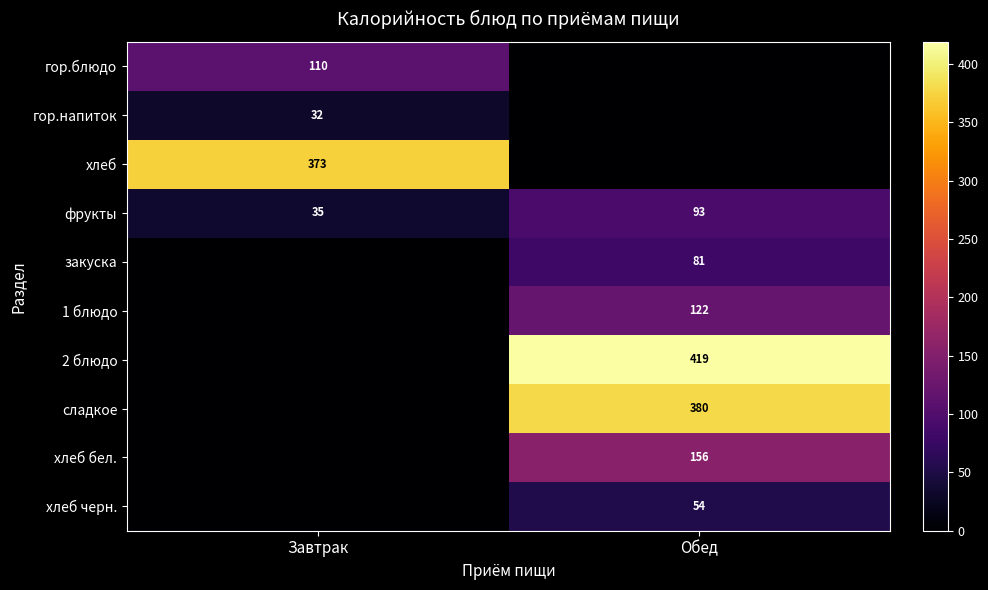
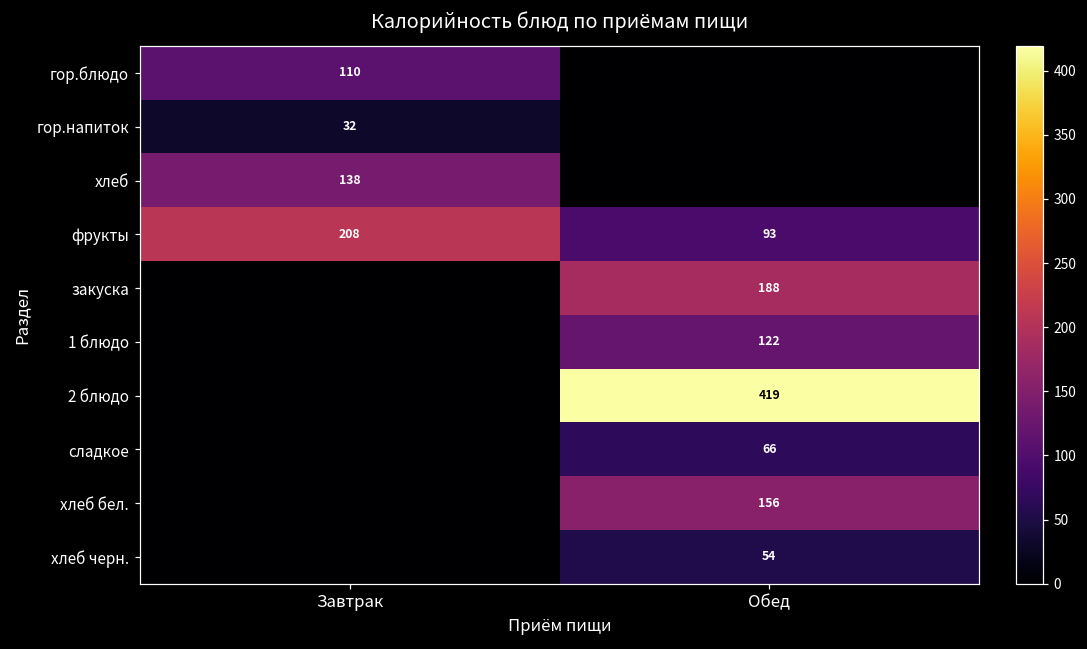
хлеб, Завтрак: 373 -> 138
фрукты, Завтрак: 35 -> 208
закуска, Обед: 81 -> 188
сладкое, Обед: 380 -> 66
